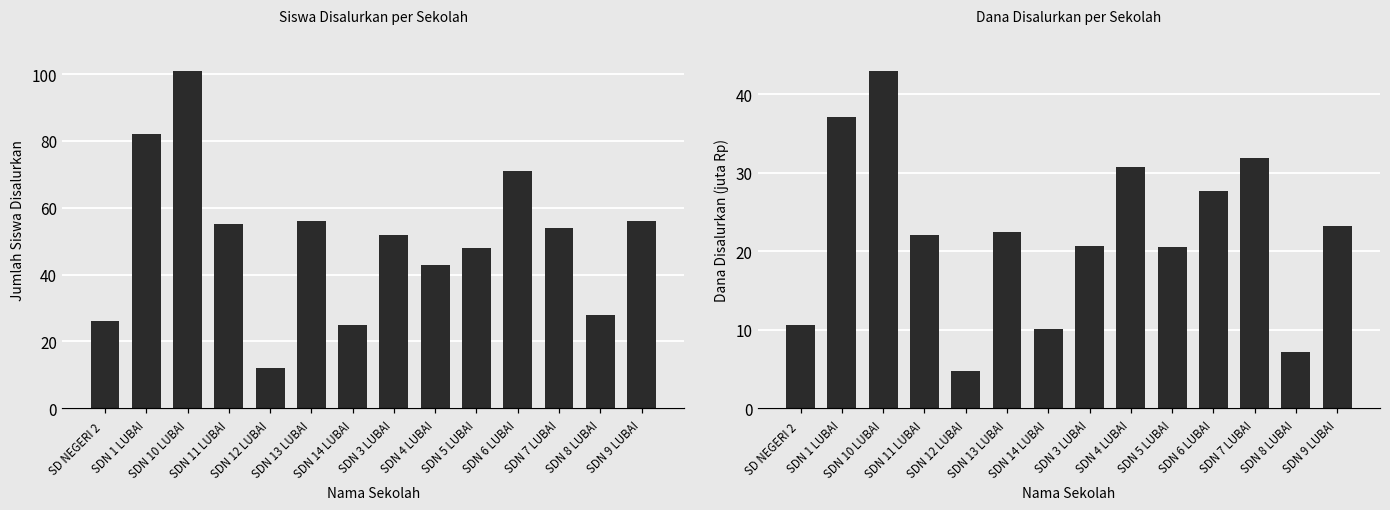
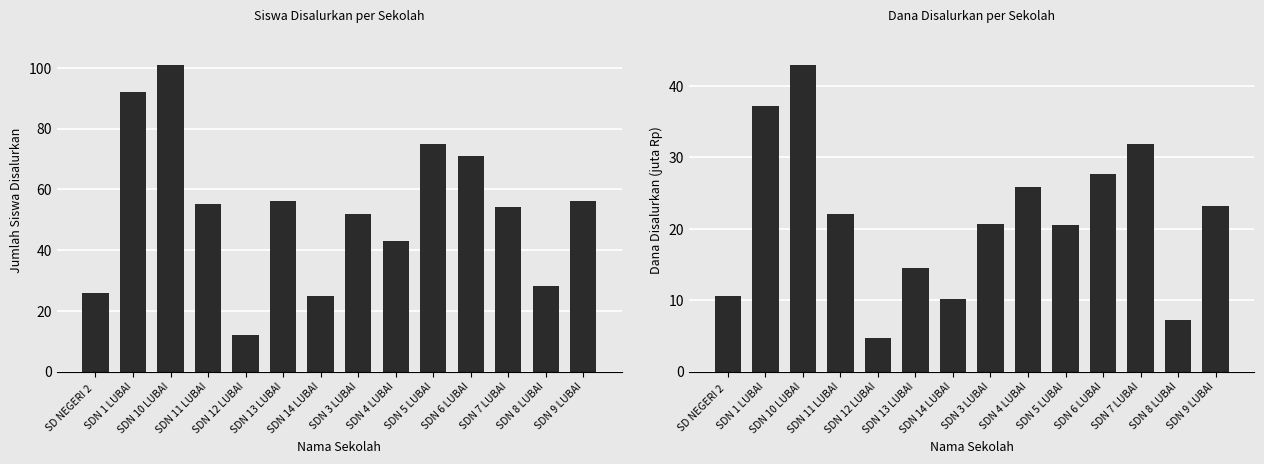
Siswa Disalurkan per Sekolah, SDN 1 LUBAI: 82 -> 92
Siswa Disalurkan per Sekolah, SDN 5 LUBAI: 48 -> 75
Dana Disalurkan per Sekolah, SDN 13 LUBAI: 23 -> 14
Dana Disalurkan per Sekolah, SDN 4 LUBAI: 31 -> 26
